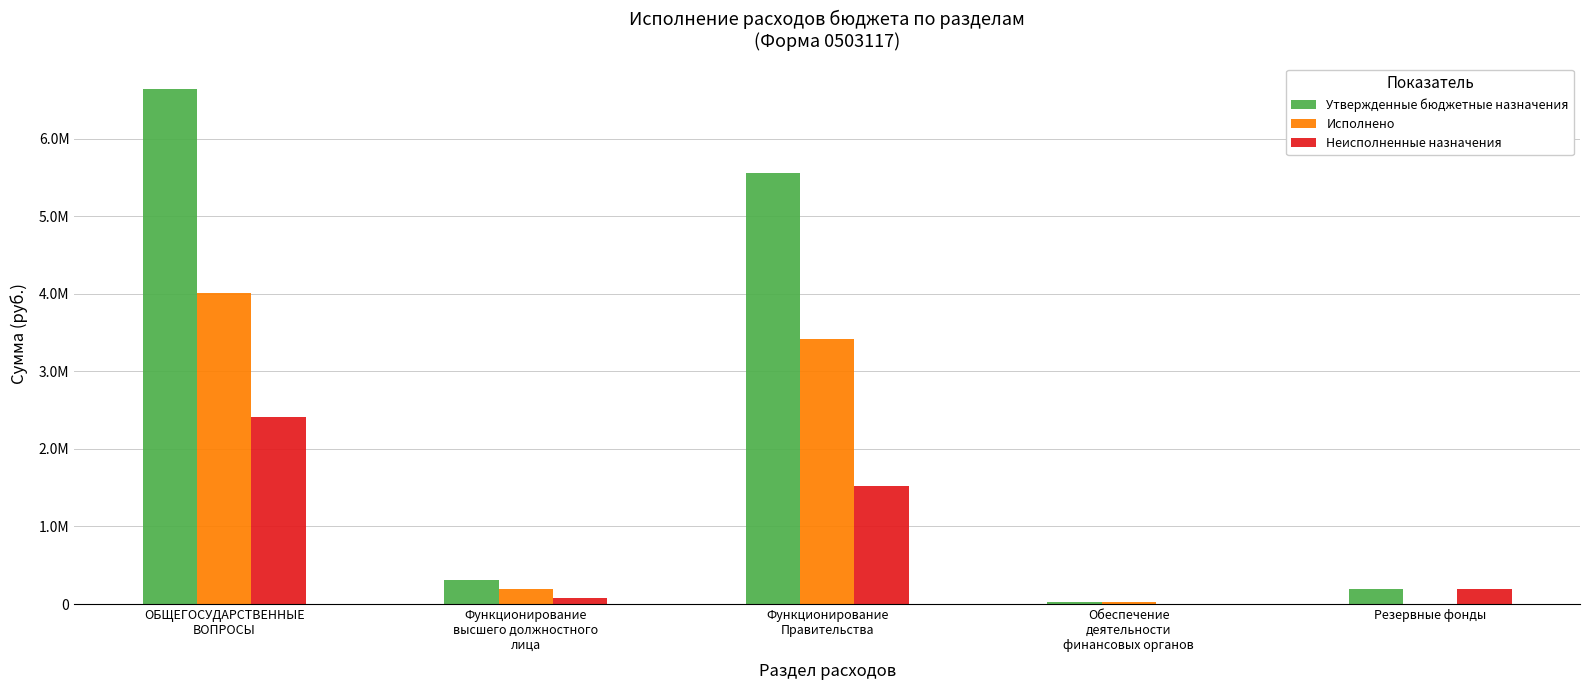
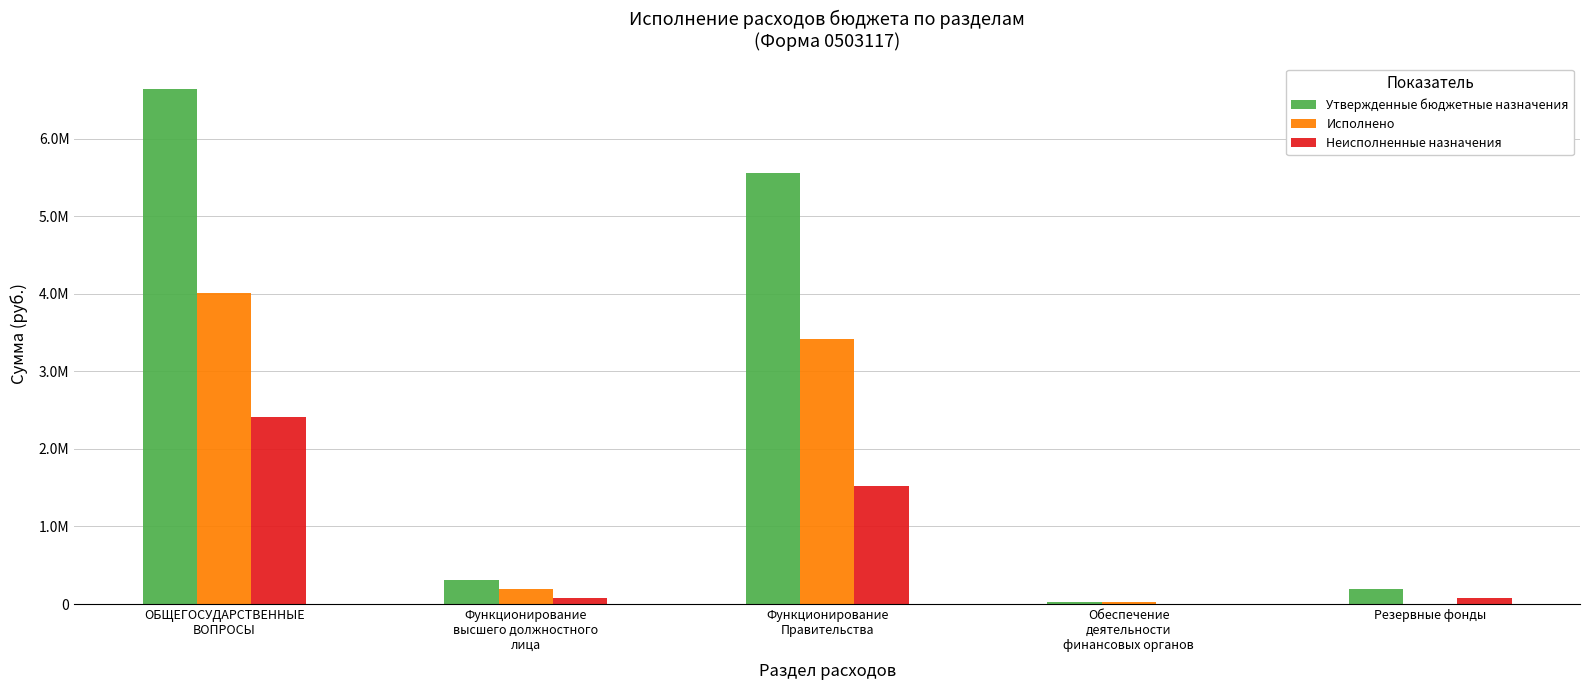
Неисполненные назначения, Резервные фонды: 200000 -> 100000
